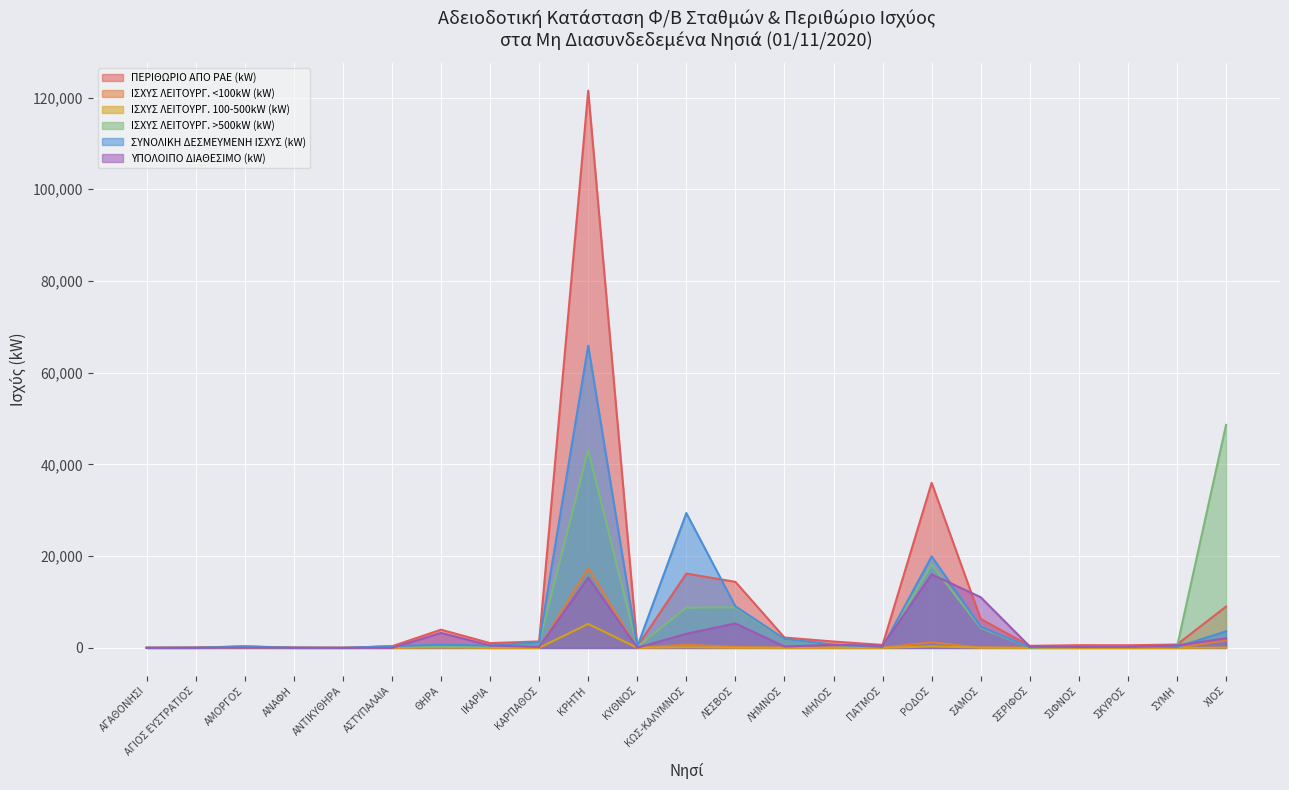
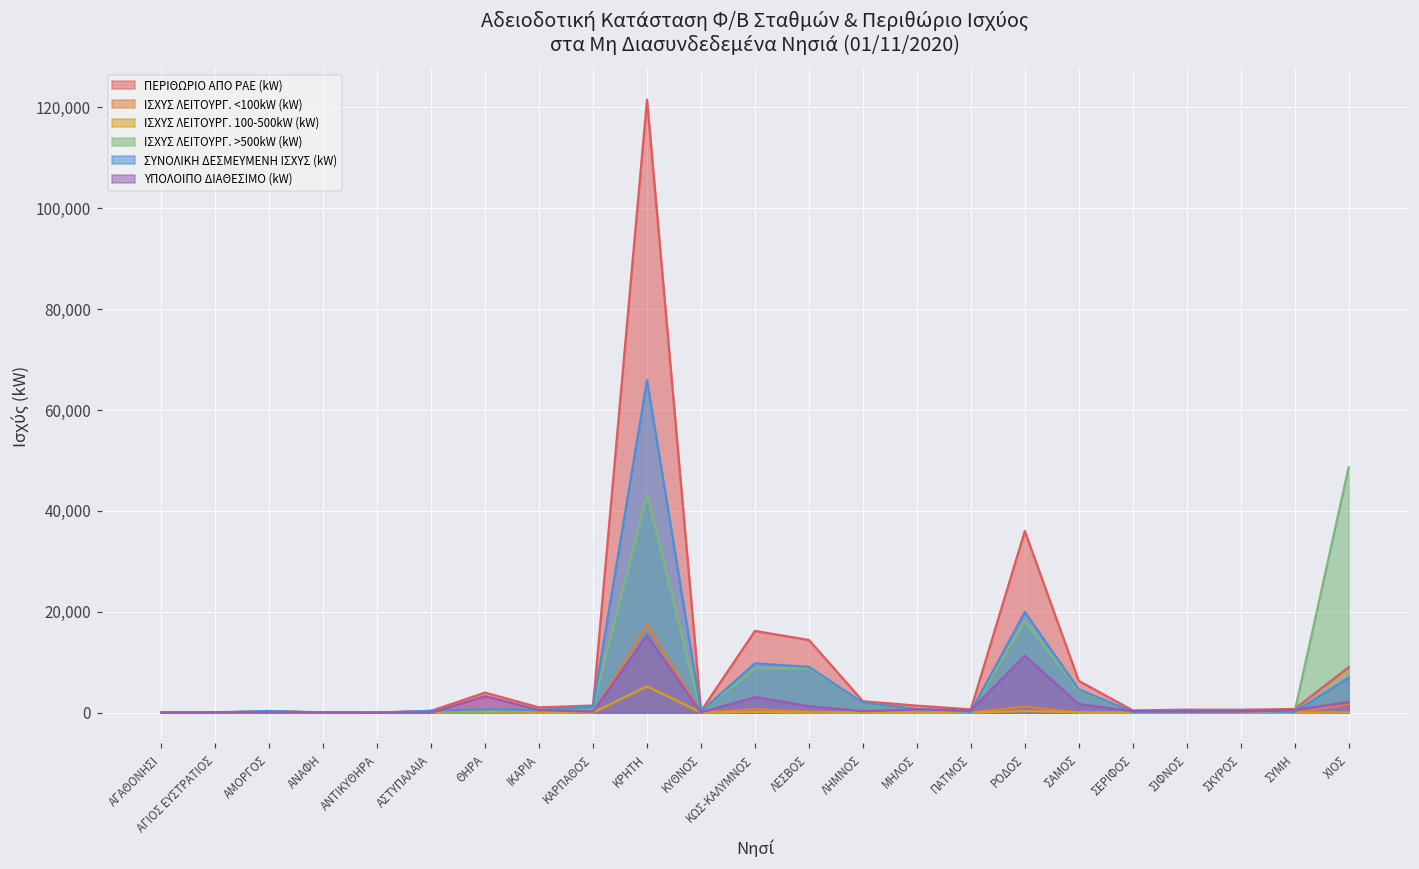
ΣΥΝΟΛΙΚΗ ΔΕΣΜΕΥΜΕΝΗ ΙΣΧΥΣ (kW), ΚΩΣ-ΚΑΛΥΜΝΟΣ: 29,000 -> 10,000
ΥΠΟΛΟΙΠΟ ΔΙΑΘΕΣΙΜΟ (kW), ΛΕΣΒΟΣ: 5,000 -> 1,000
ΥΠΟΛΟΙΠΟ ΔΙΑΘΕΣΙΜΟ (kW), ΡΟΔΟΣ: 16,000 -> 11,000
ΥΠΟΛΟΙΠΟ ΔΙΑΘΕΣΙΜΟ (kW), ΣΑΜΟΣ: 11,000 -> 2,000
ΣΥΝΟΛΙΚΗ ΔΕΣΜΕΥΜΕΝΗ ΙΣΧΥΣ (kW), ΧΙΟΣ: 4,000 -> 7,000
